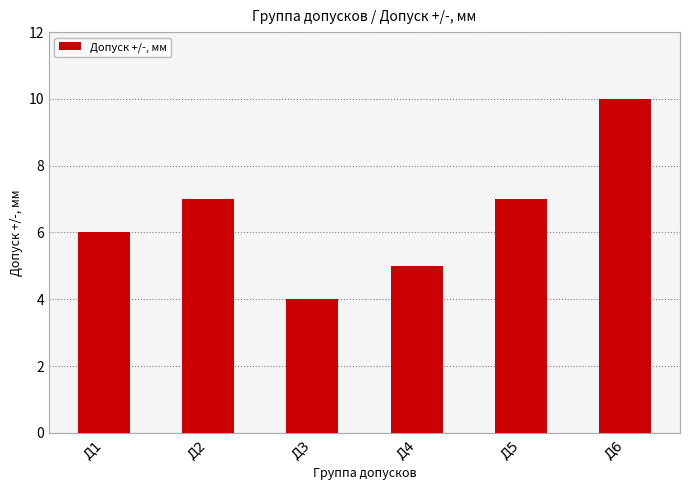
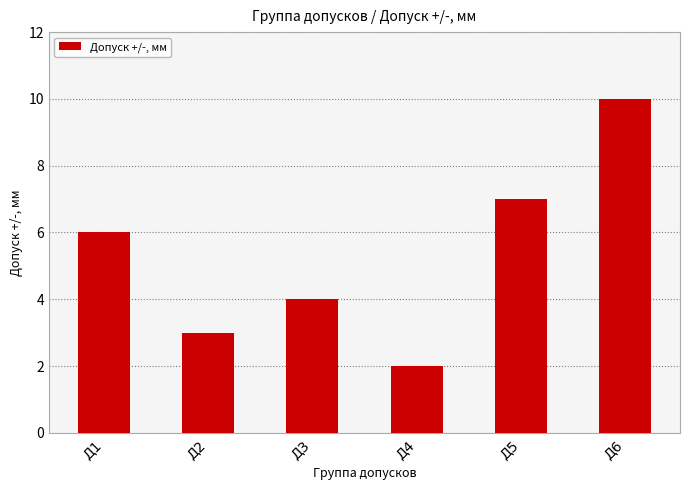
Д2: 7 -> 3
Д4: 5 -> 2
